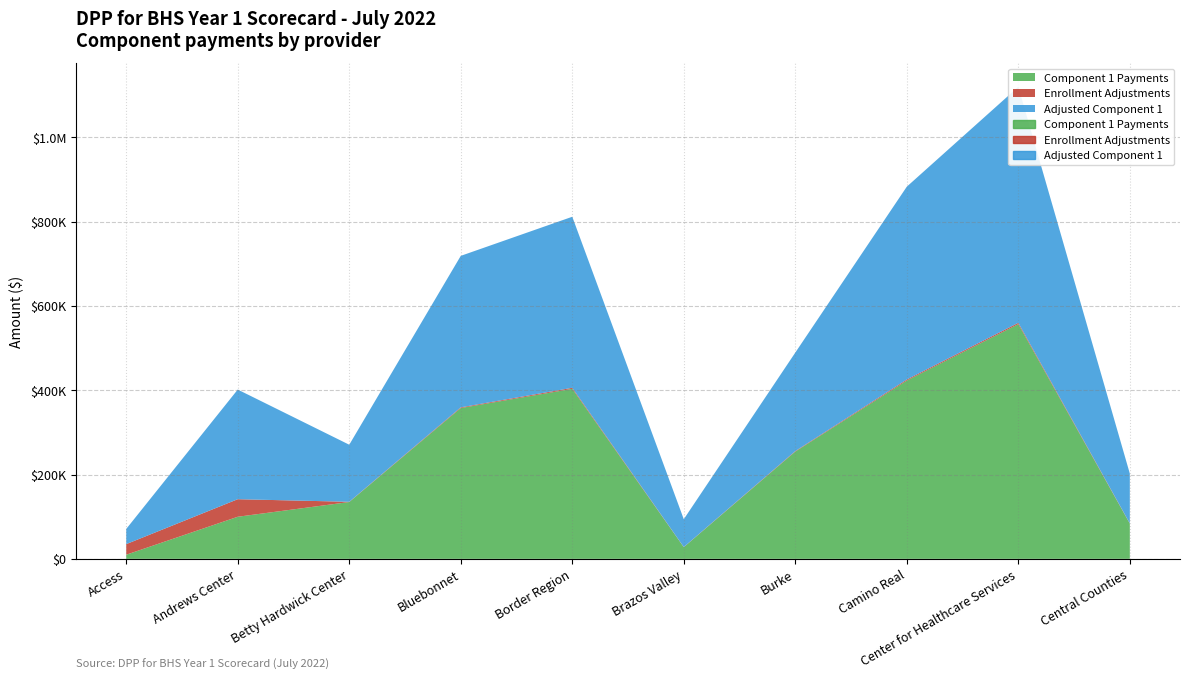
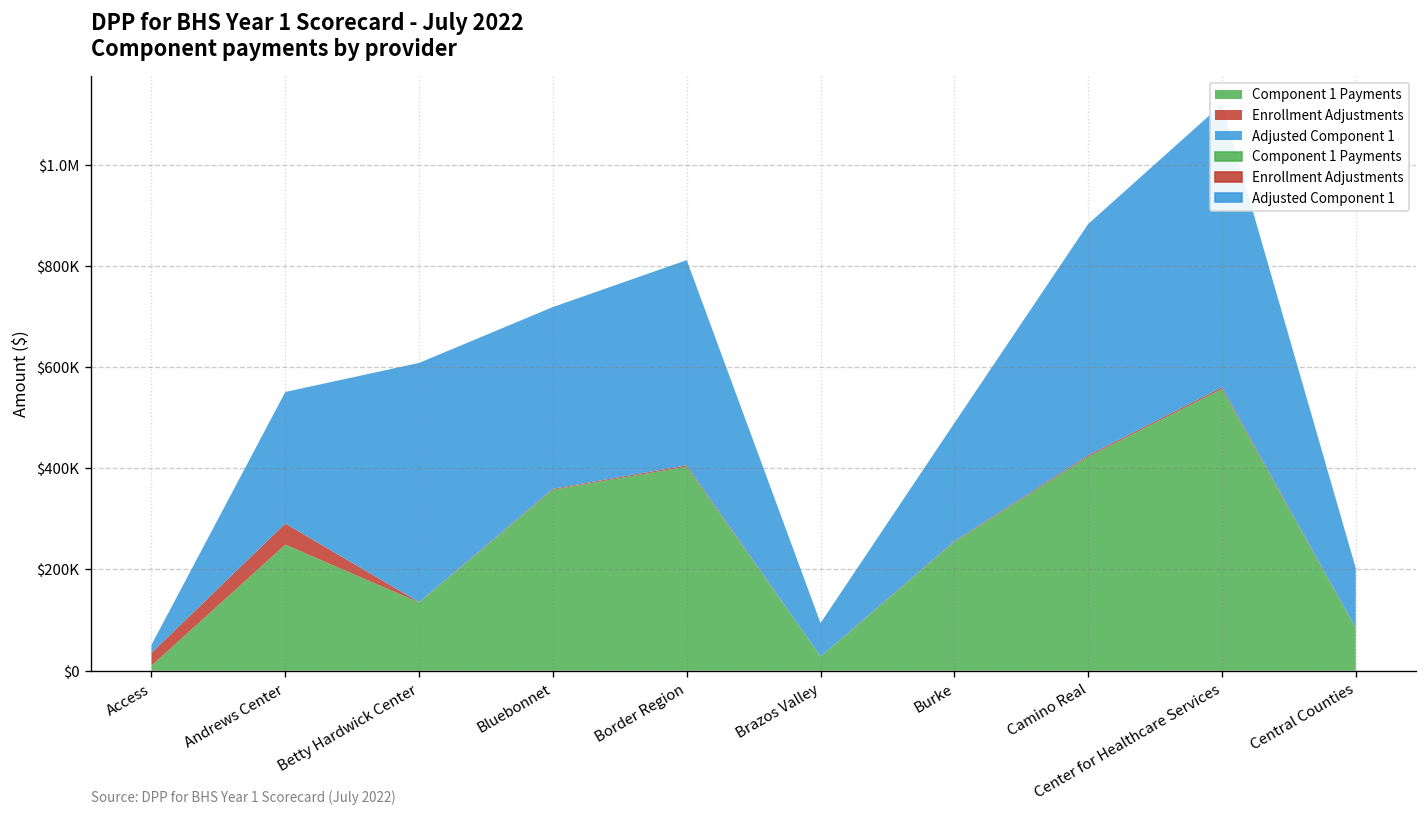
Adjusted Component 1, Access: $40000 -> $20000
Component 1 Payments, Andrews Center: $100000 -> $250000
Adjusted Component 1, Betty Hardwick Center: $140000 -> $470000
